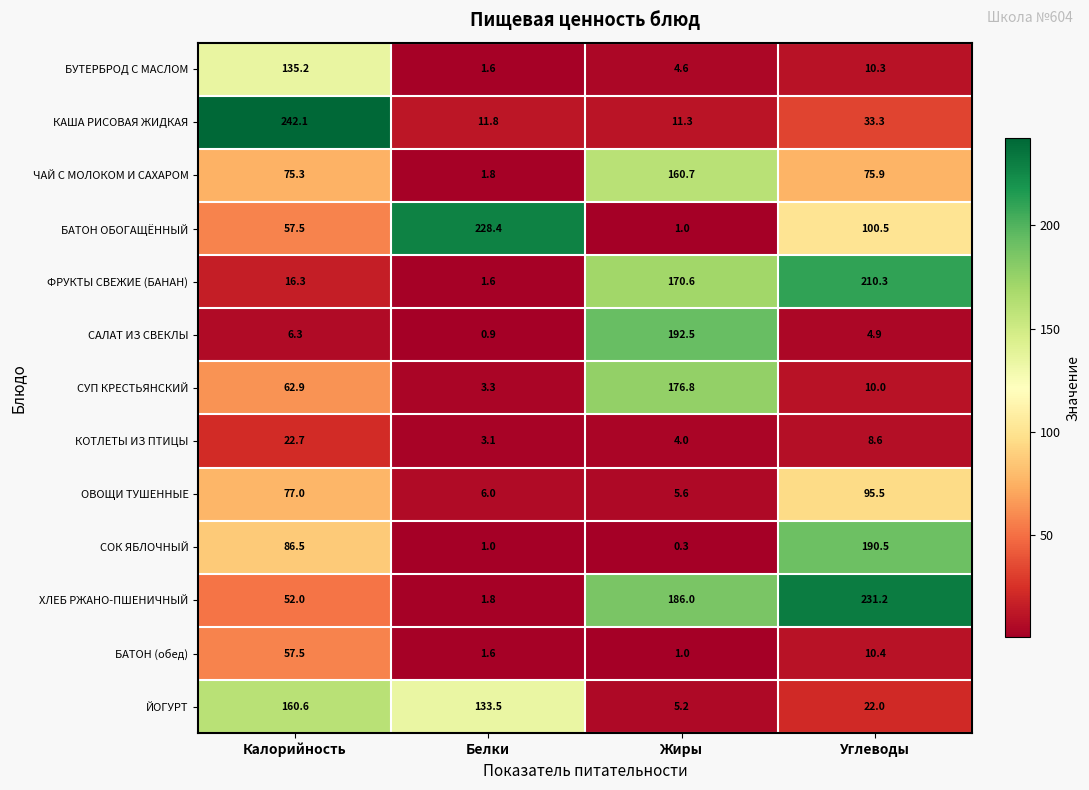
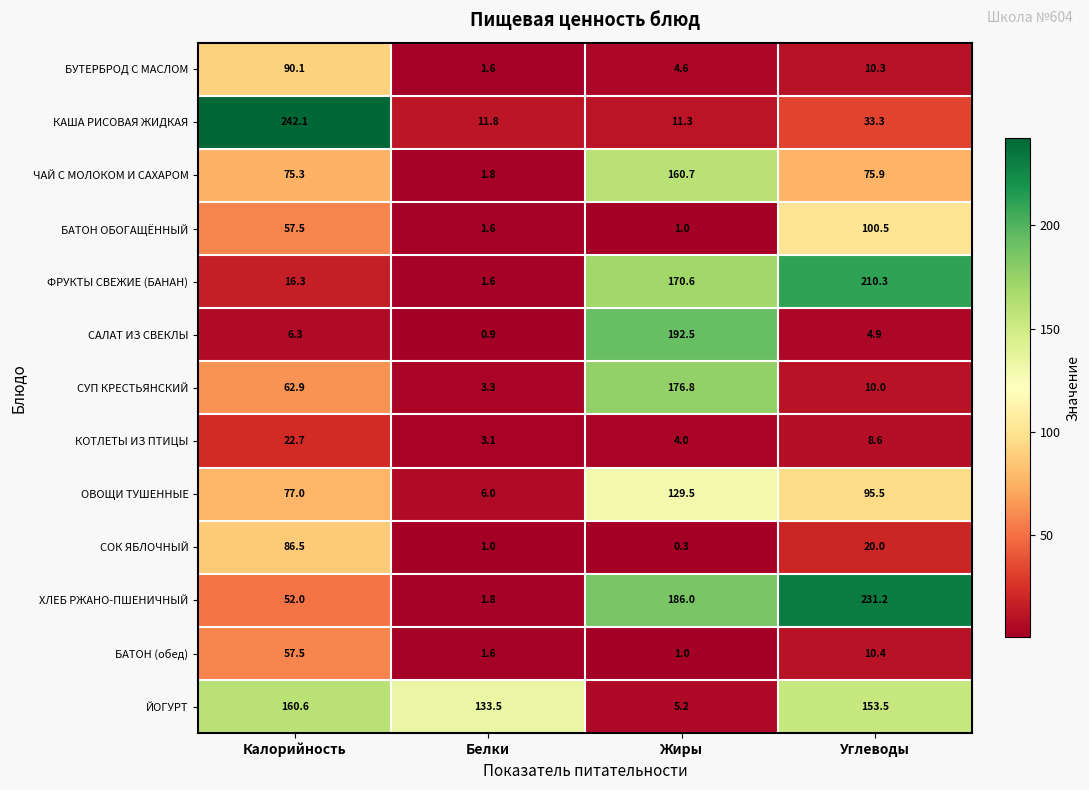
БУТЕРБРОД С МАСЛОМ, Калорийность: 135.2 -> 90.1
БАТОН ОБОГАЩЁННЫЙ, Белки: 228.4 -> 1.6
ОВОЩИ ТУШЕННЫЕ, Жиры: 5.6 -> 129.5
СОК ЯБЛОЧНЫЙ, Углеводы: 190.5 -> 20.0
ЙОГУРТ, Углеводы: 22.0 -> 153.5
